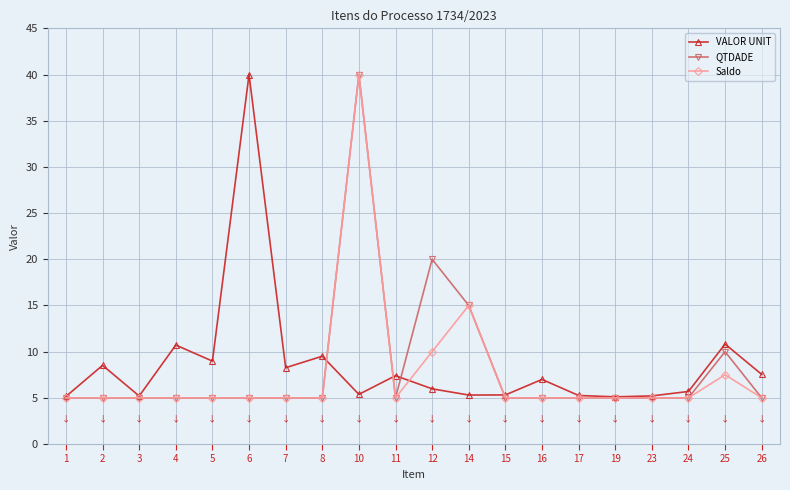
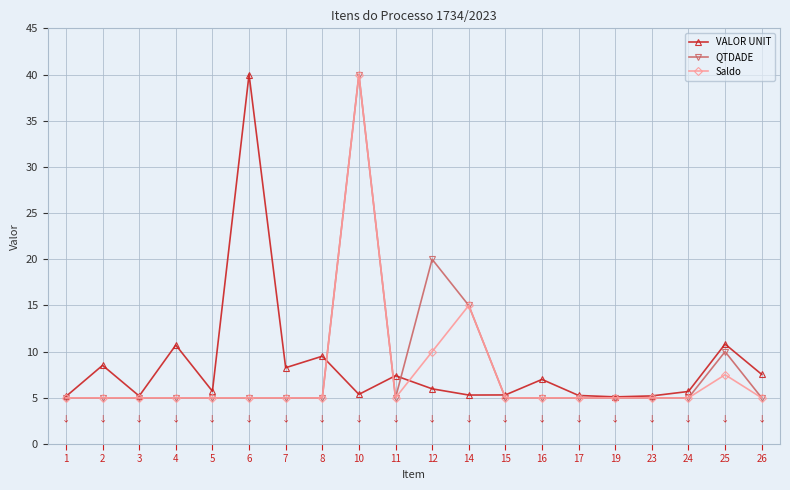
VALOR UNIT, 5: 9 -> 6
